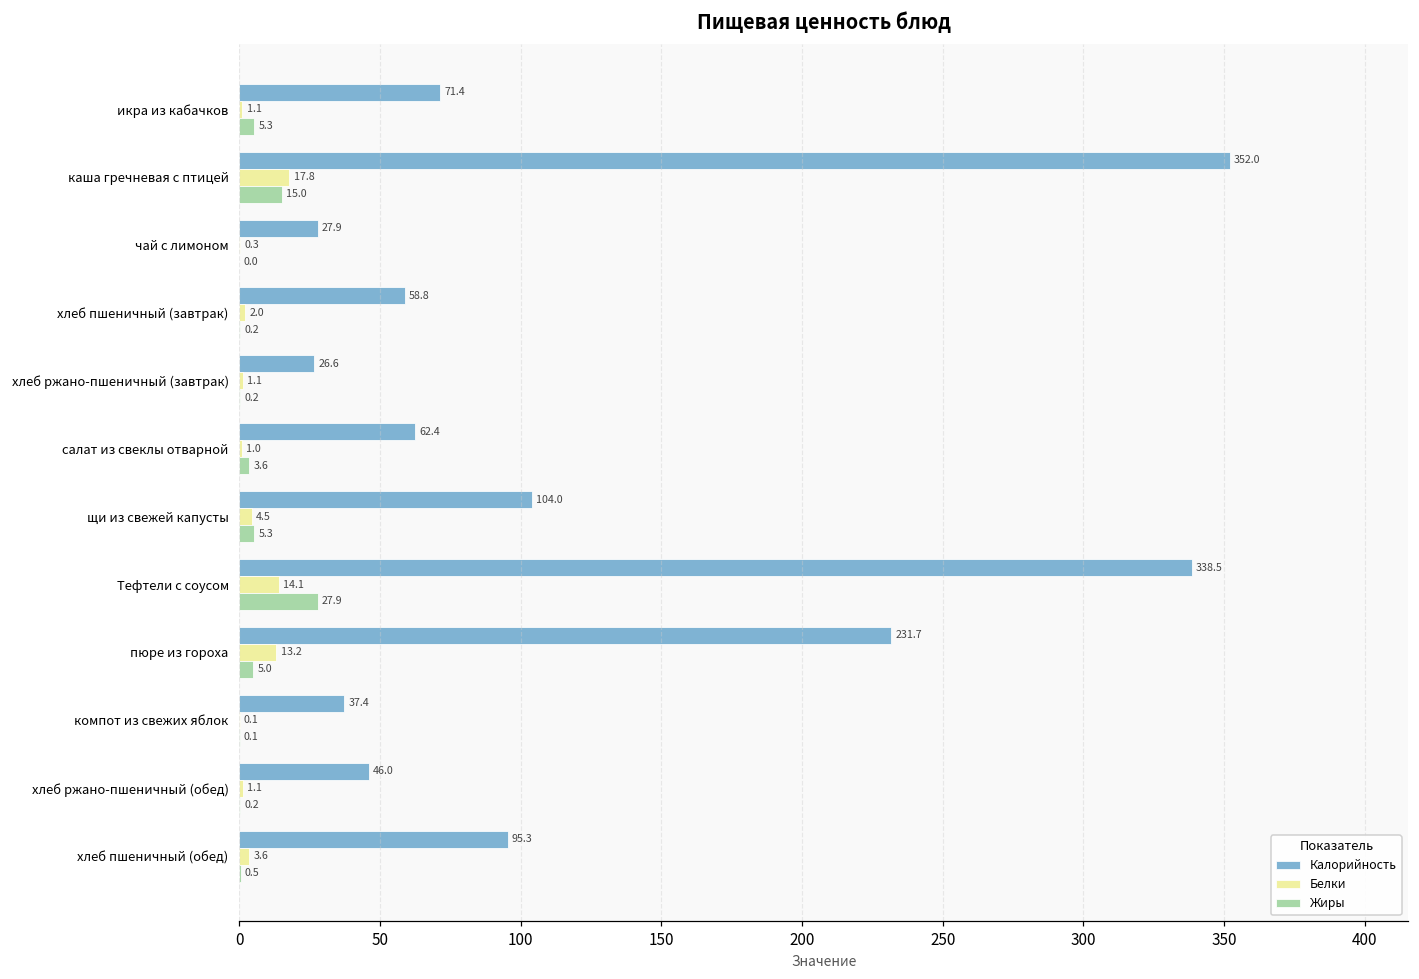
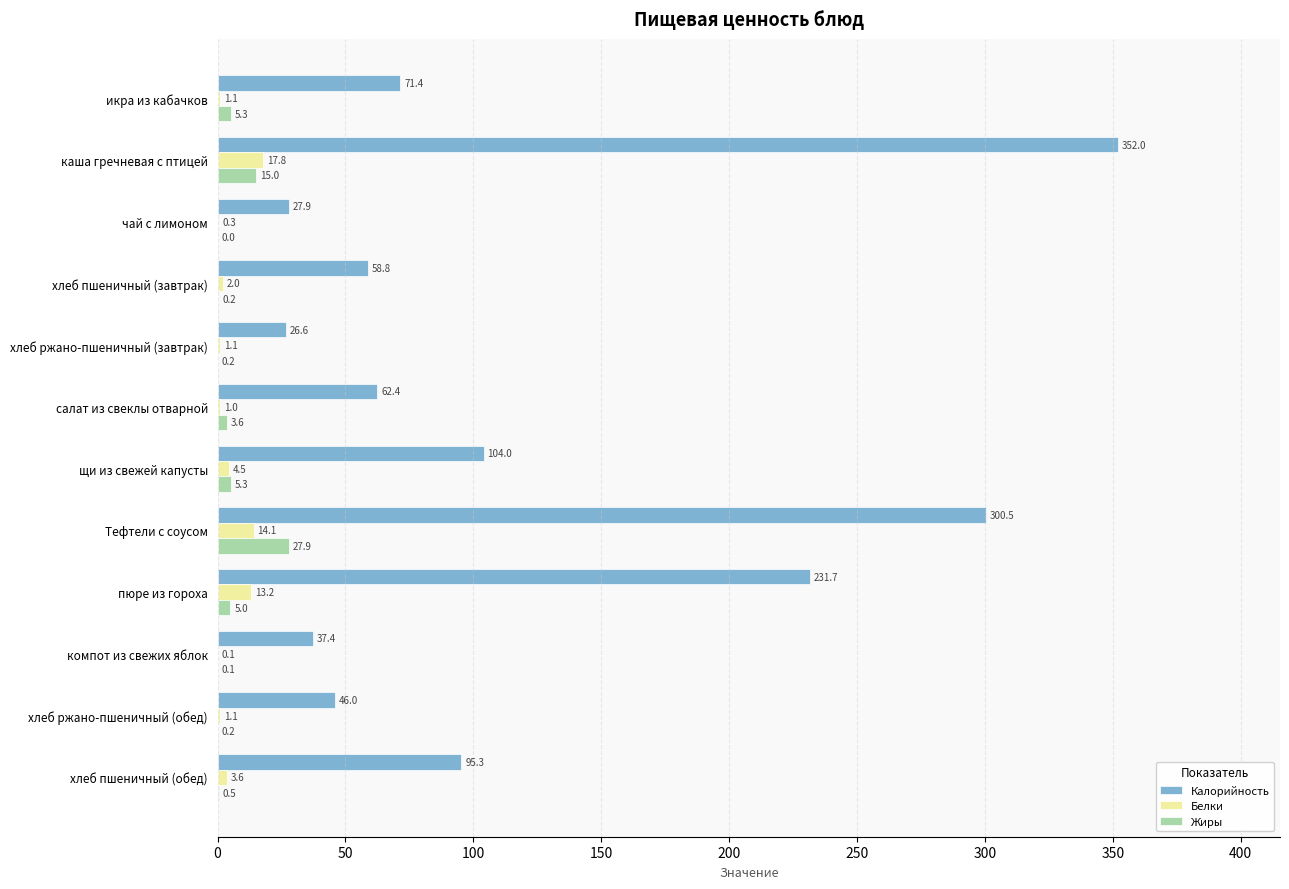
Калорийность, Тефтели с соусом: 338.5 -> 300.5
